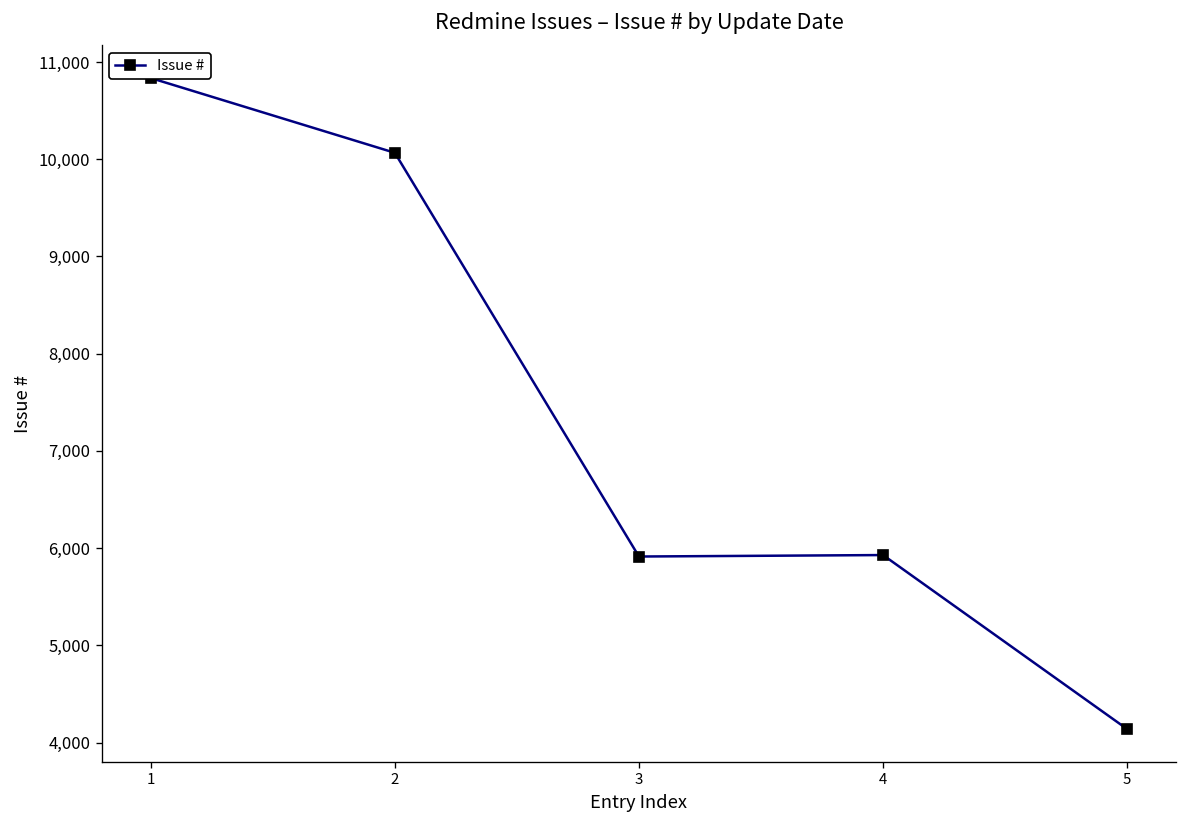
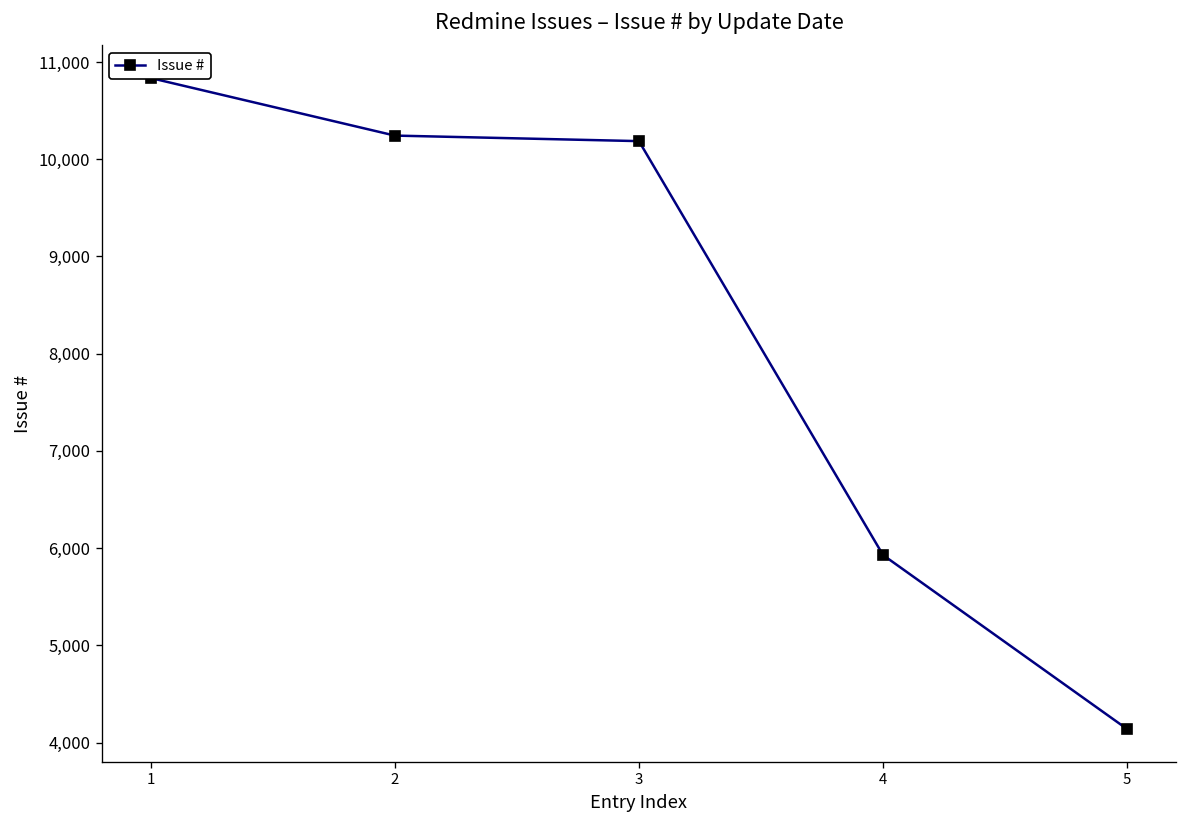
2: 10,100 -> 10,200
3: 5,900 -> 10,200
